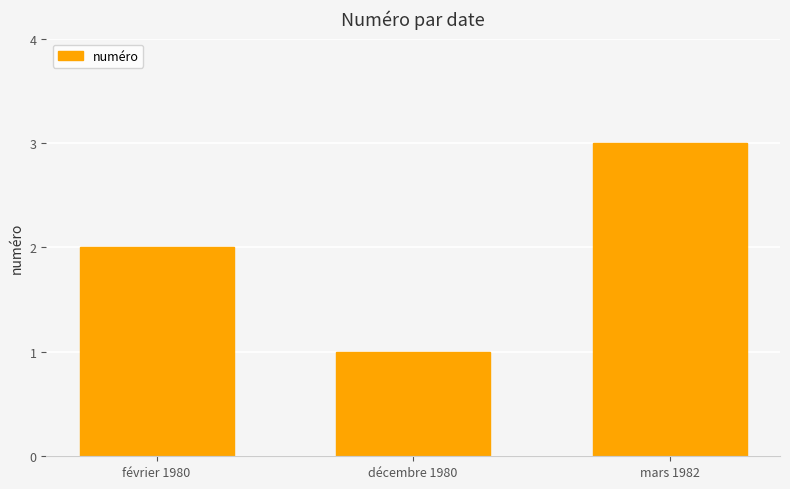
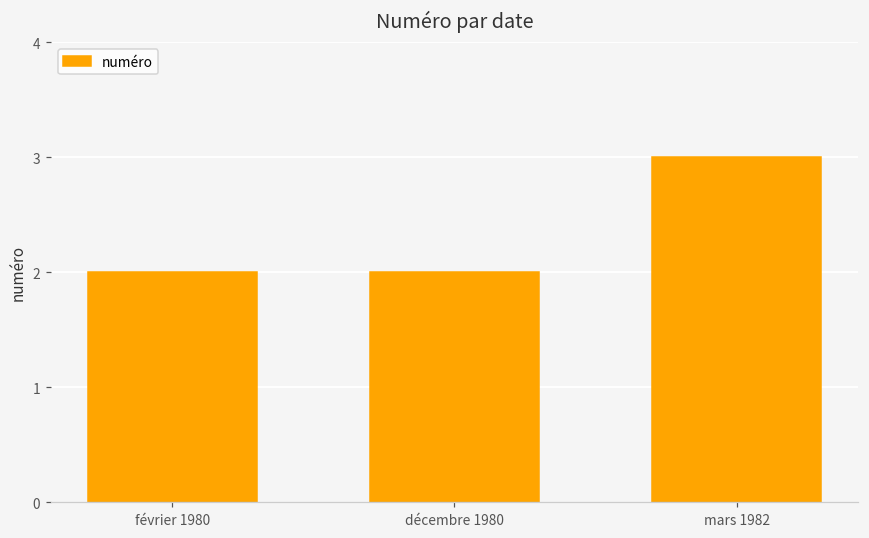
décembre 1980: 1 -> 2
